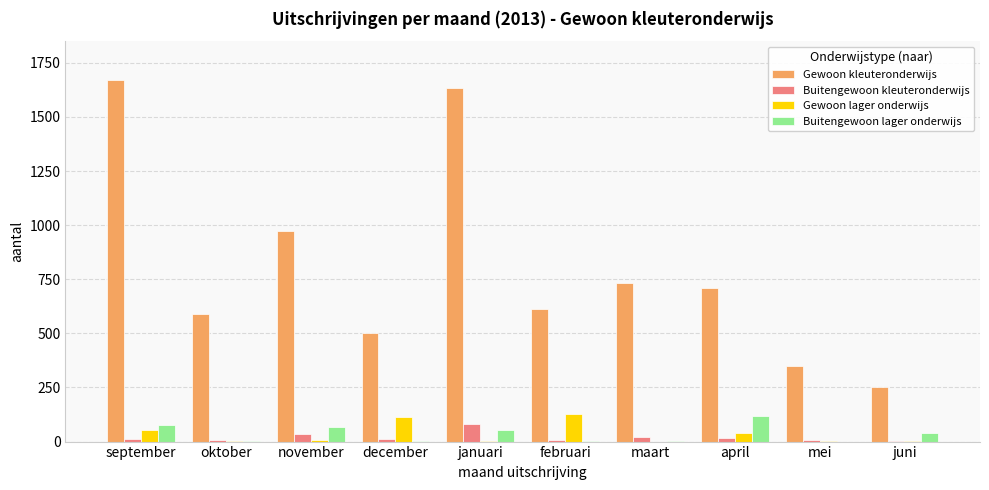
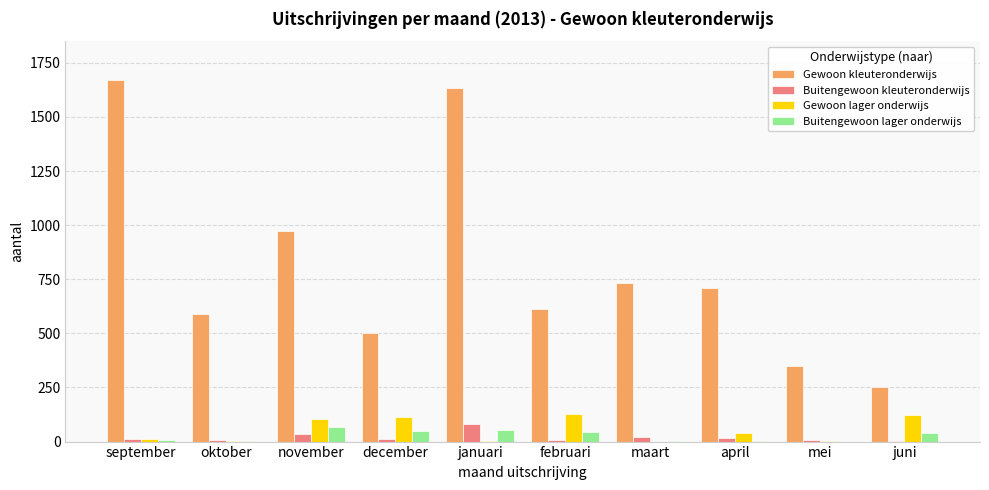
Gewoon lager onderwijs, september: 50 -> 10
Buitengewoon lager onderwijs, september: 80 -> 10
Gewoon lager onderwijs, november: 10 -> 100
Buitengewoon lager onderwijs, december: 0 -> 50
Buitengewoon lager onderwijs, februari: 0 -> 50
Buitengewoon lager onderwijs, april: 120 -> 0
Gewoon lager onderwijs, juni: 0 -> 120
